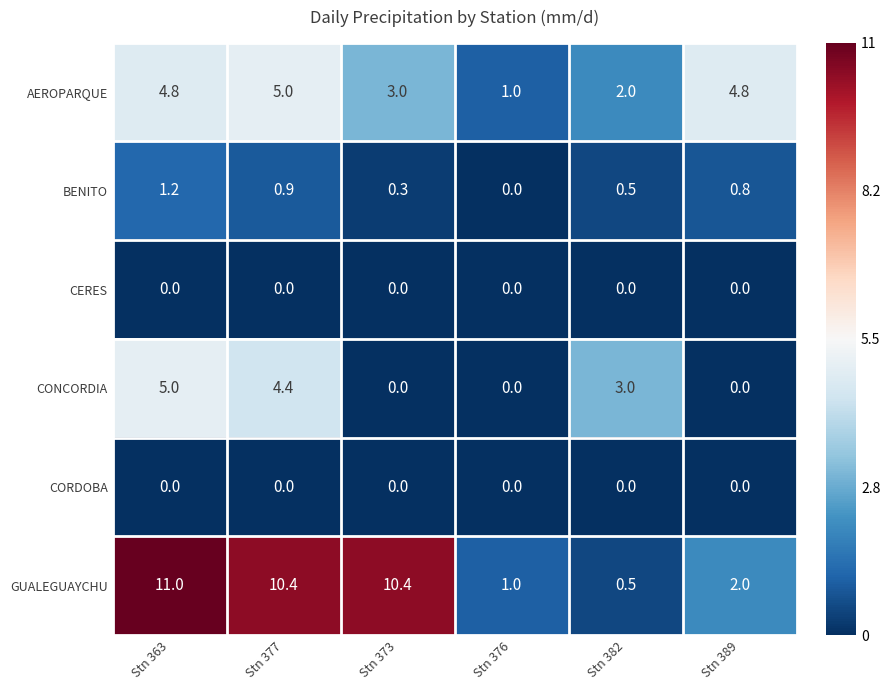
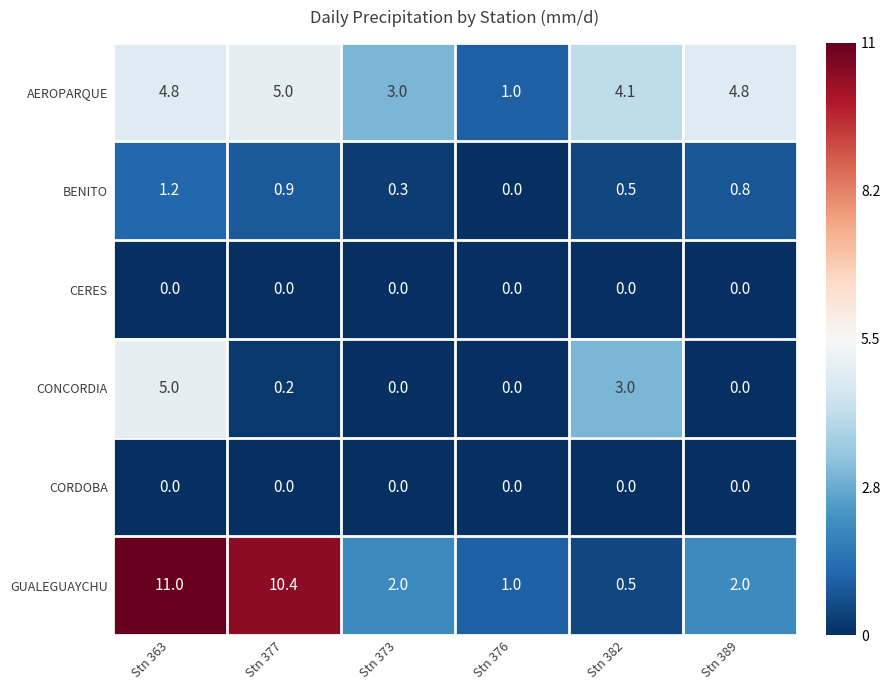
AEROPARQUE, Stn 382: 2.0 -> 4.1
CONCORDIA, Stn 377: 4.4 -> 0.2
GUALEGUAYCHU, Stn 373: 10.4 -> 2.0
